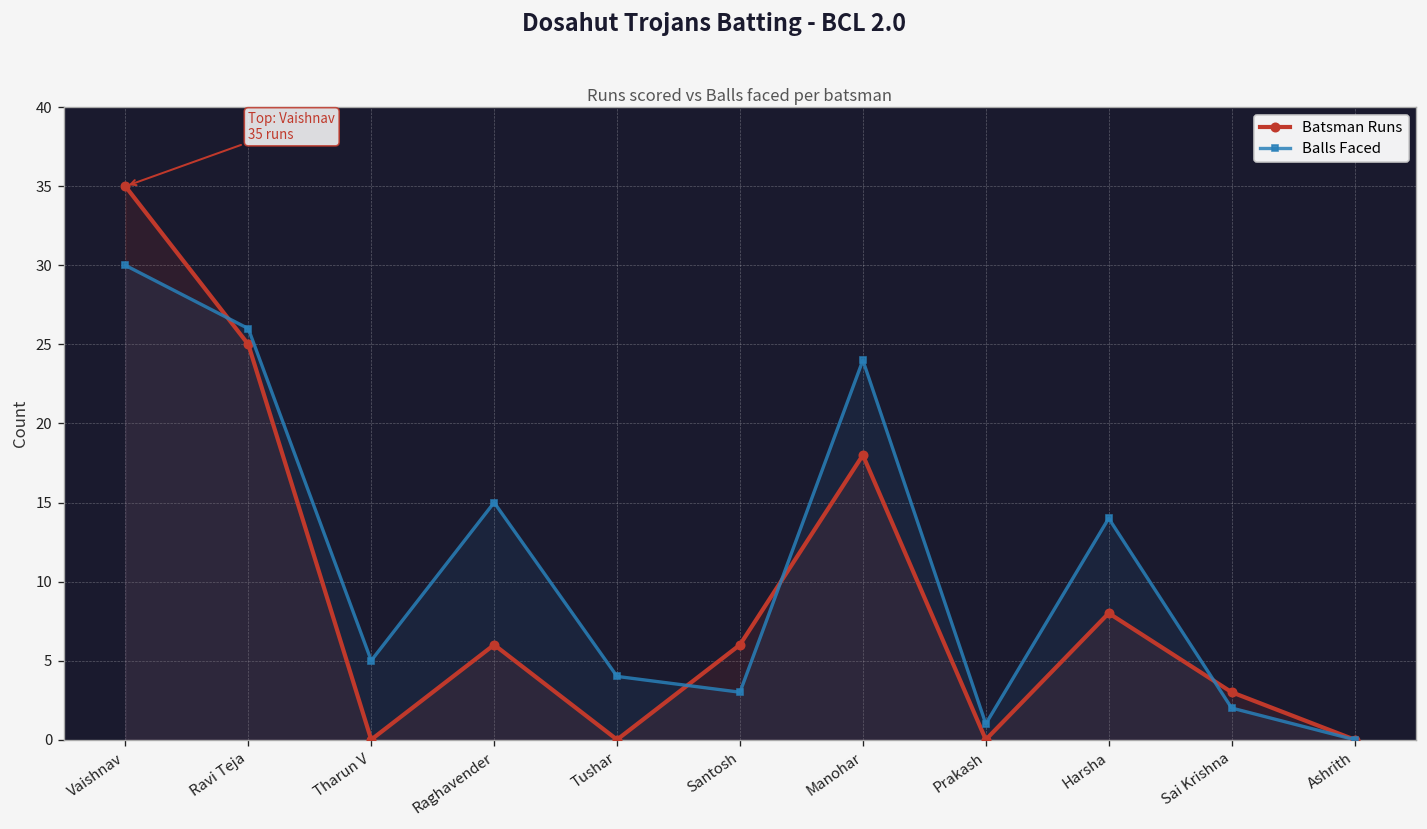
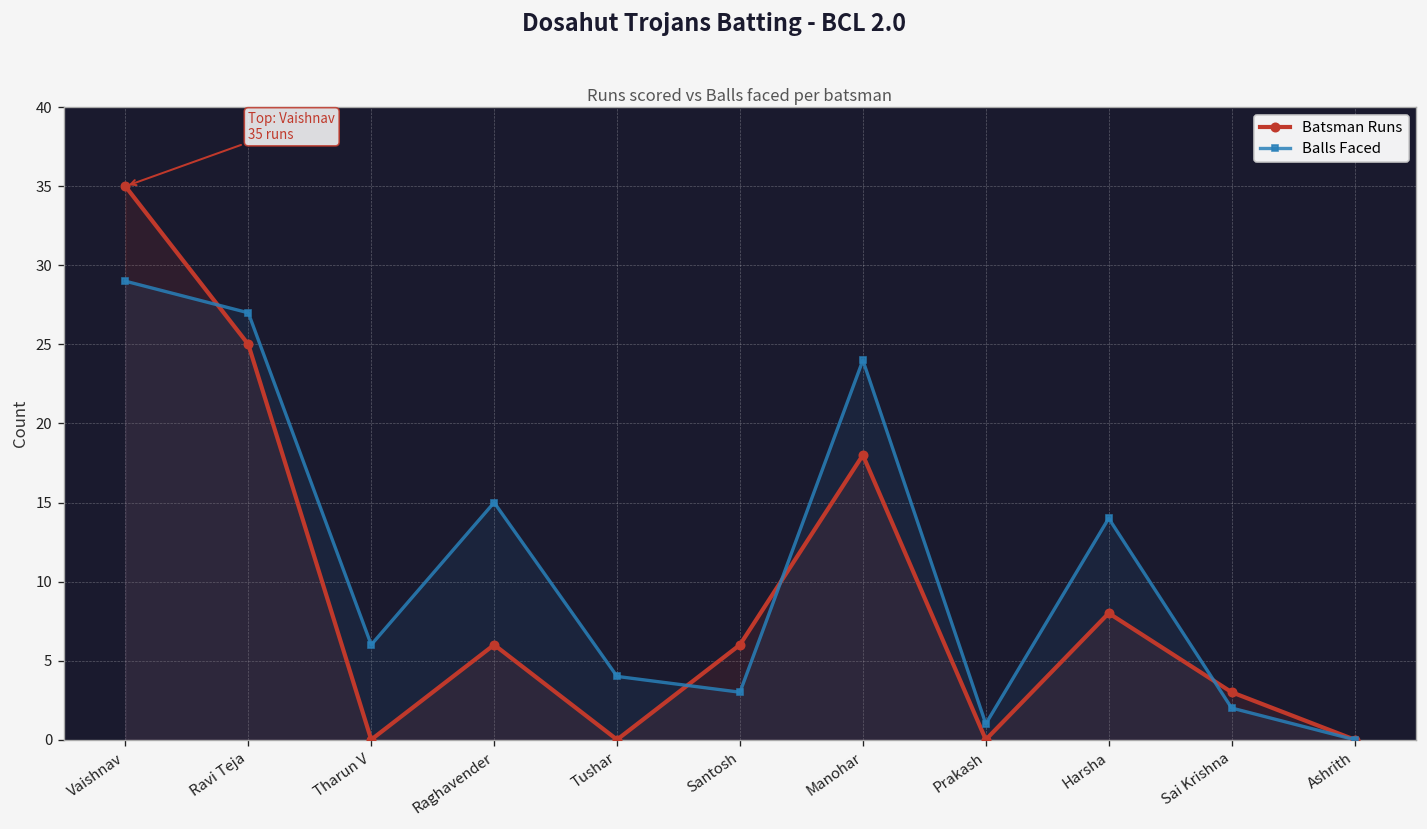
Balls Faced, Vaishnav: 30 -> 29
Balls Faced, Ravi Teja: 26 -> 27
Balls Faced, Tharun V: 5 -> 6
